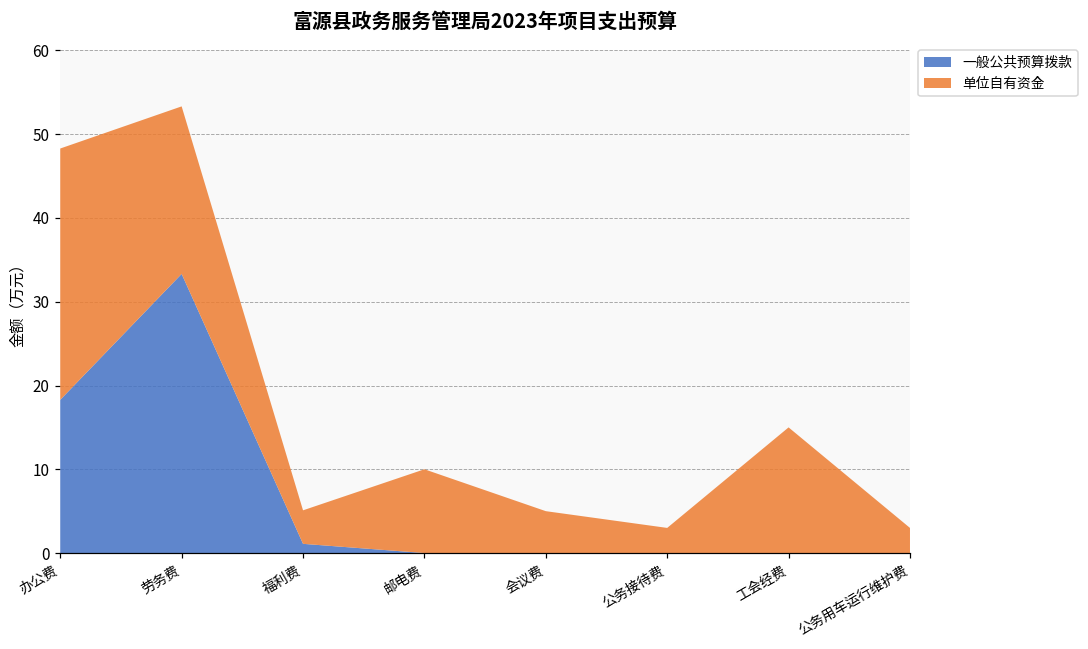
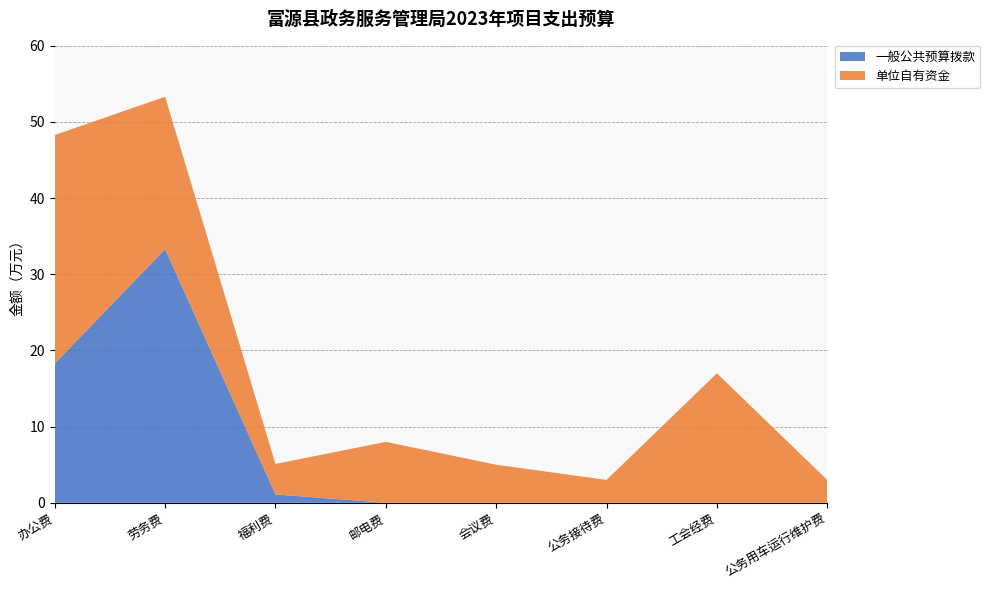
单位自有资金, 邮电费: 10 -> 8
单位自有资金, 工会经费: 15 -> 17
